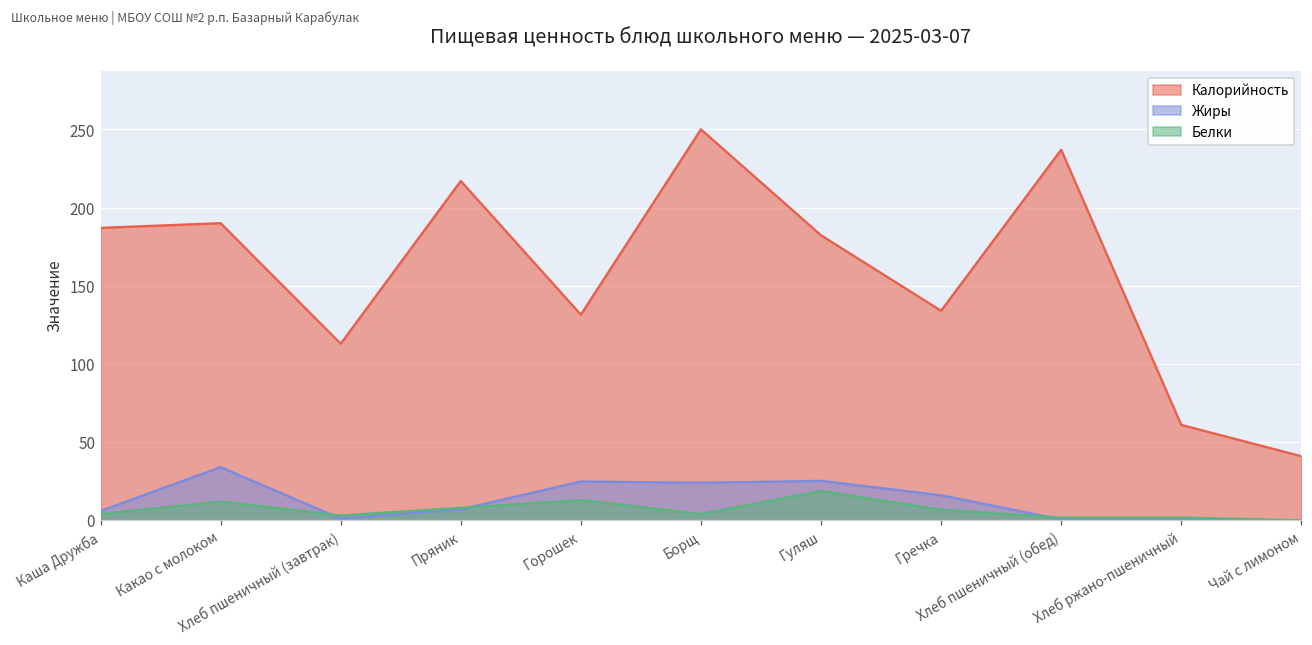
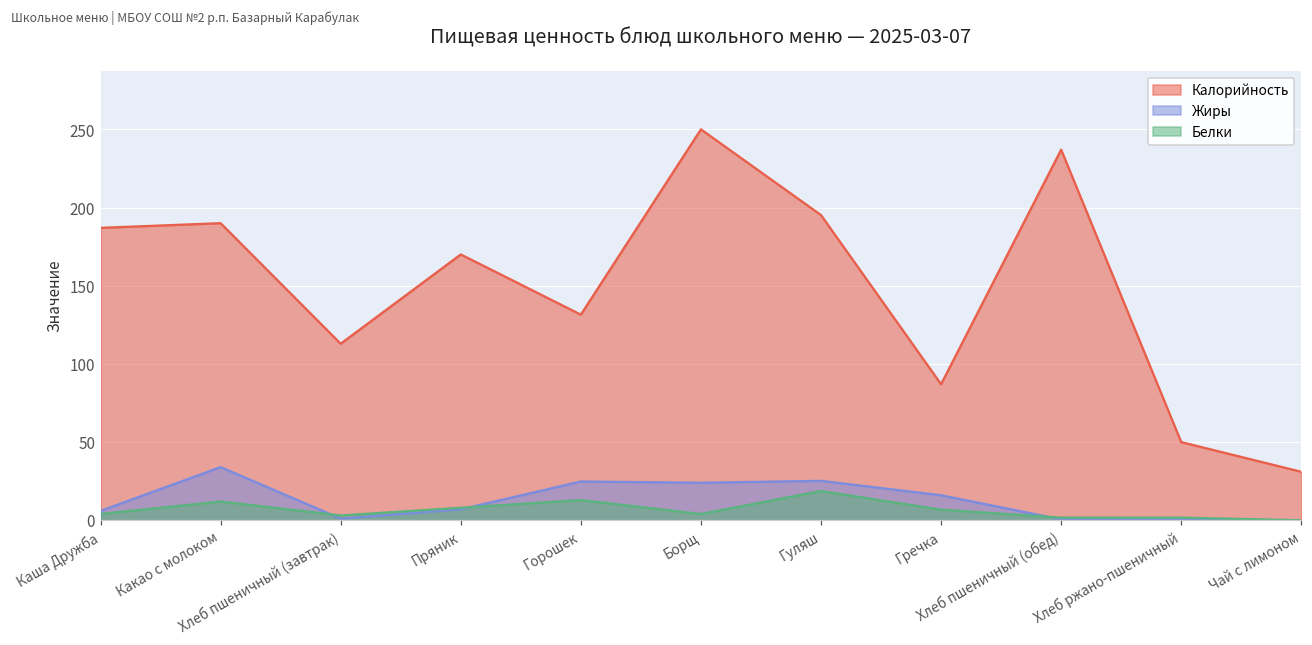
Калорийность, Пряник: 217 -> 170
Калорийность, Гуляш: 182 -> 195
Калорийность, Гречка: 134 -> 87
Калорийность, Хлеб ржано-пшеничный: 61 -> 50
Калорийность, Чай с лимоном: 41 -> 31
